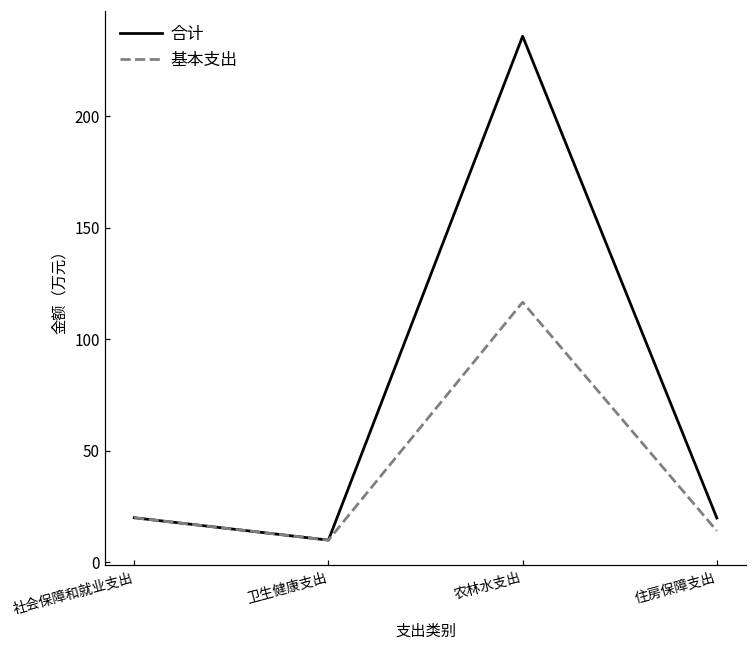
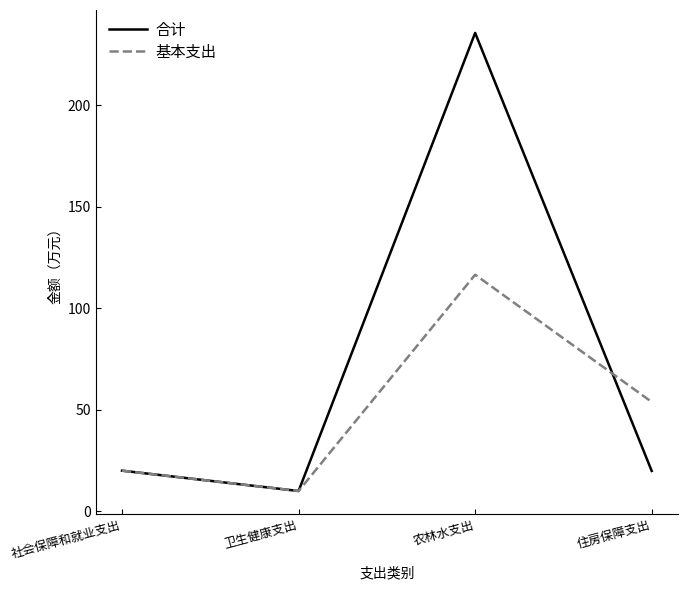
基本支出, 住房保障支出: 14 -> 54
